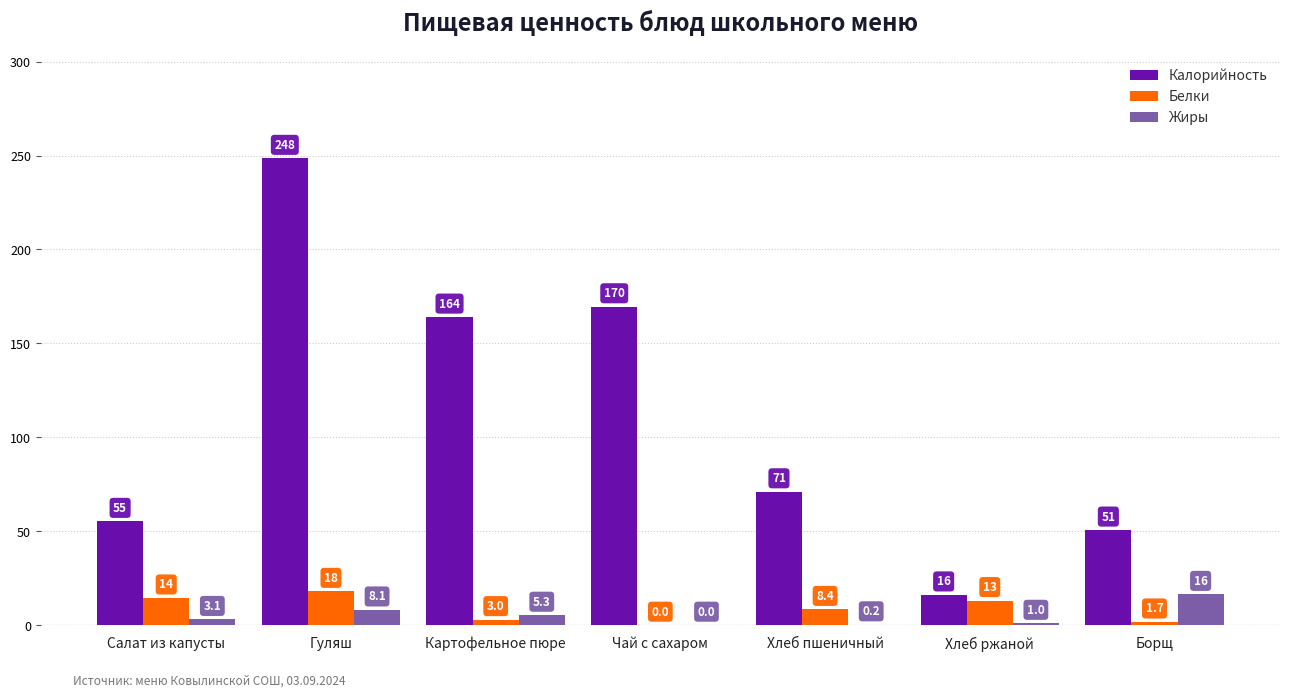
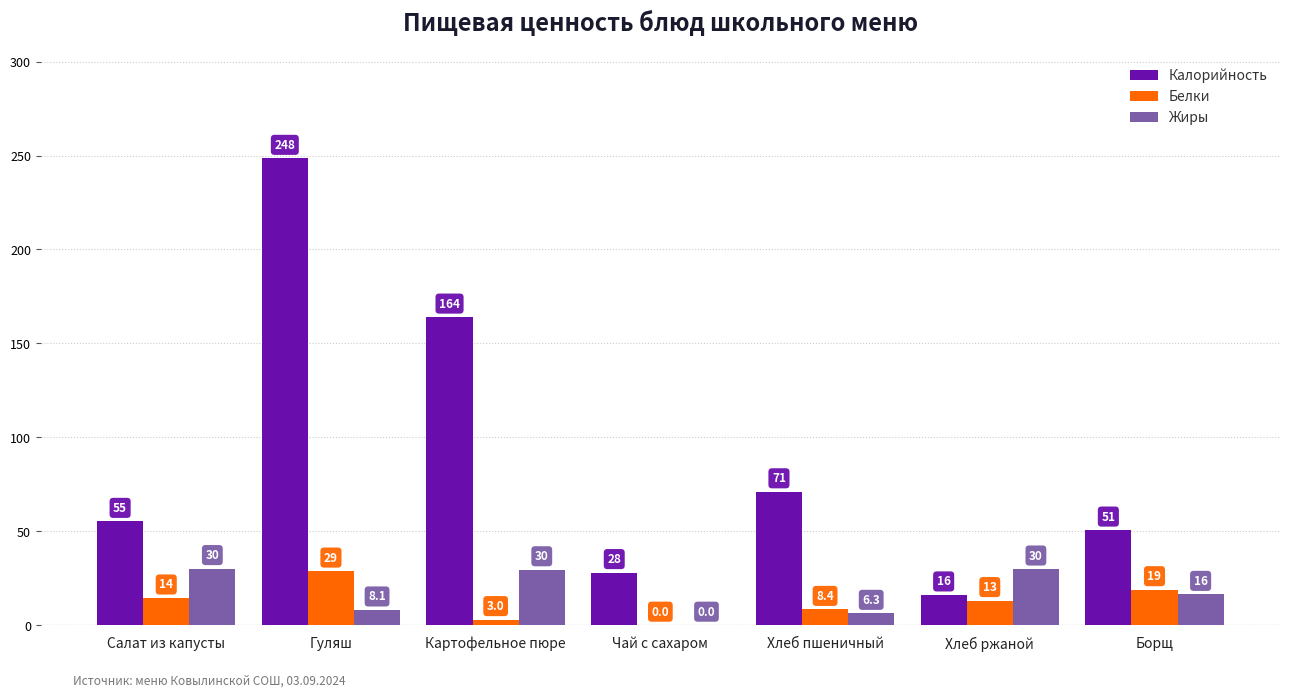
Жиры, Салат из капусты: 3.1 -> 30
Белки, Гуляш: 18 -> 29
Жиры, Картофельное пюре: 5.3 -> 30
Калорийность, Чай с сахаром: 170 -> 28
Жиры, Хлеб пшеничный: 0.2 -> 6.3
Жиры, Хлеб ржаной: 1.0 -> 30
Белки, Борщ: 1.7 -> 19
